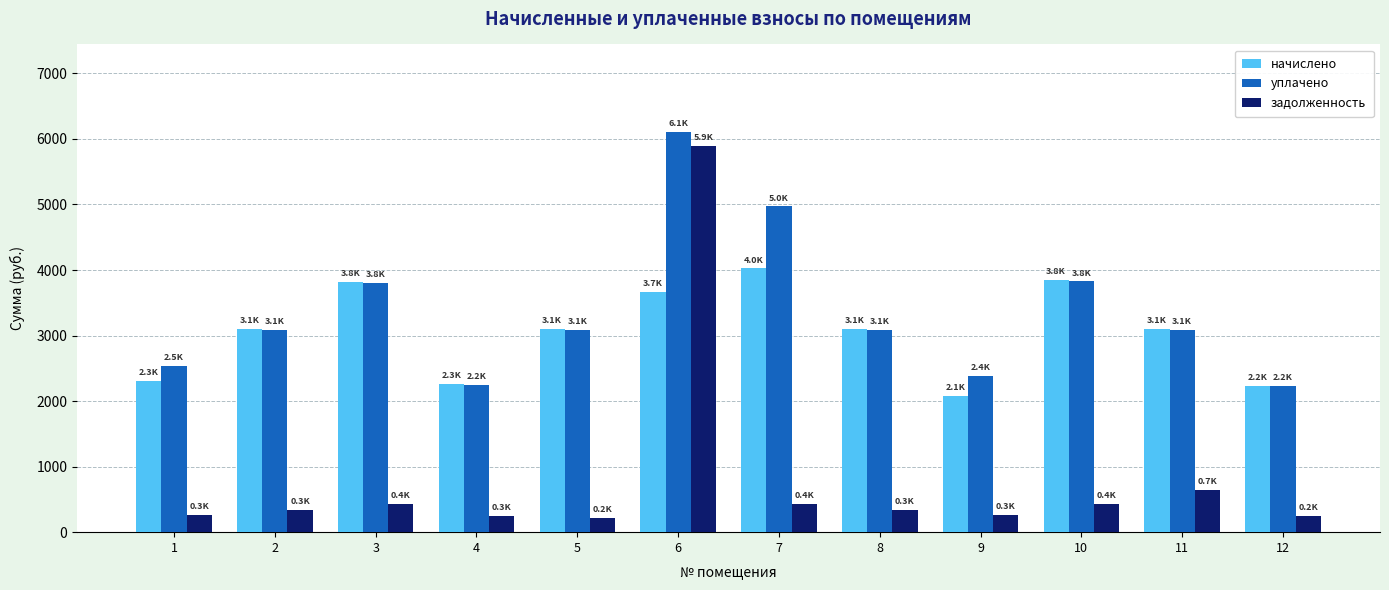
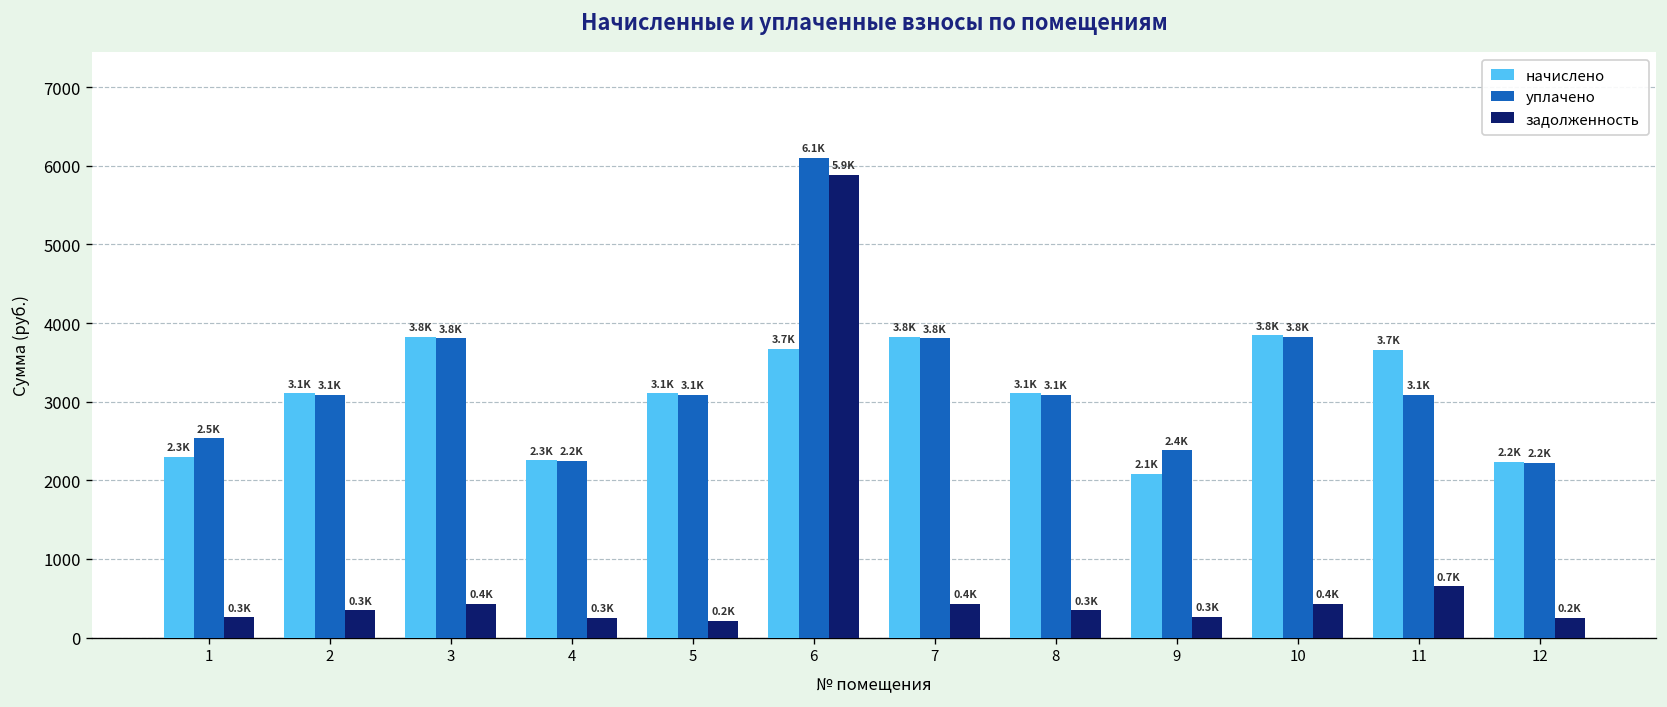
начислено, 7: 4.0K -> 3.8K
уплачено, 7: 5.0K -> 3.8K
начислено, 11: 3.1K -> 3.7K
